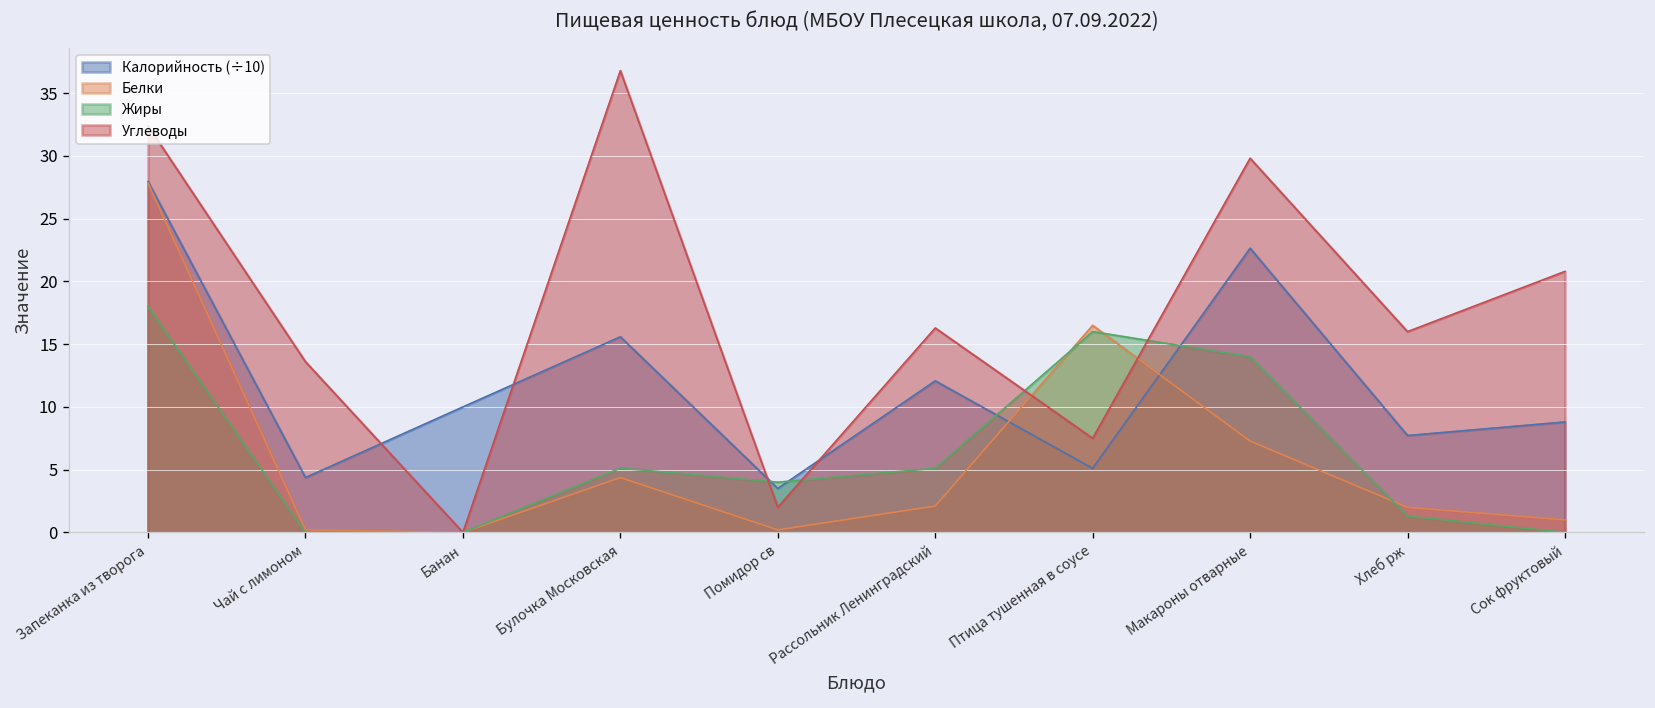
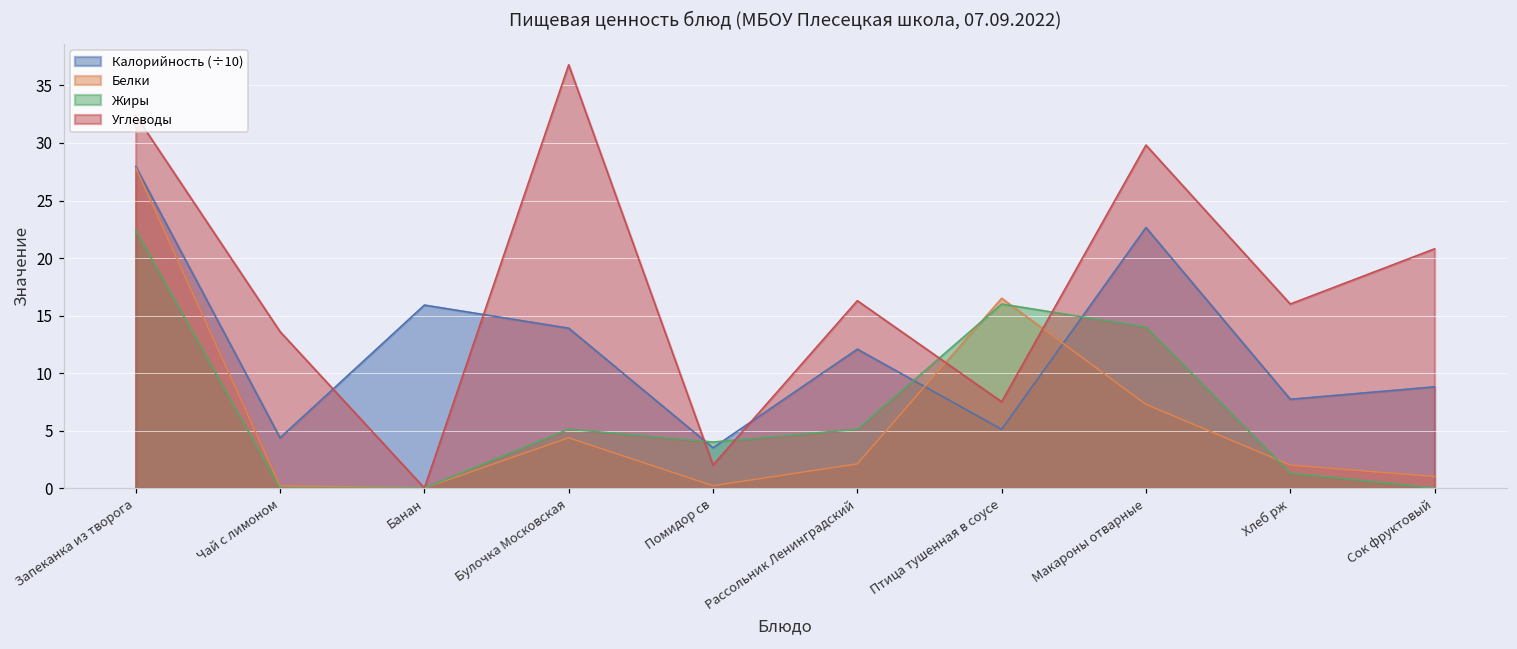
Жиры, Запеканка из творога: 18.0 -> 22.4
Калорийность (÷10), Банан: 10.0 -> 15.9
Калорийность (÷10), Булочка Московская: 15.6 -> 13.9
